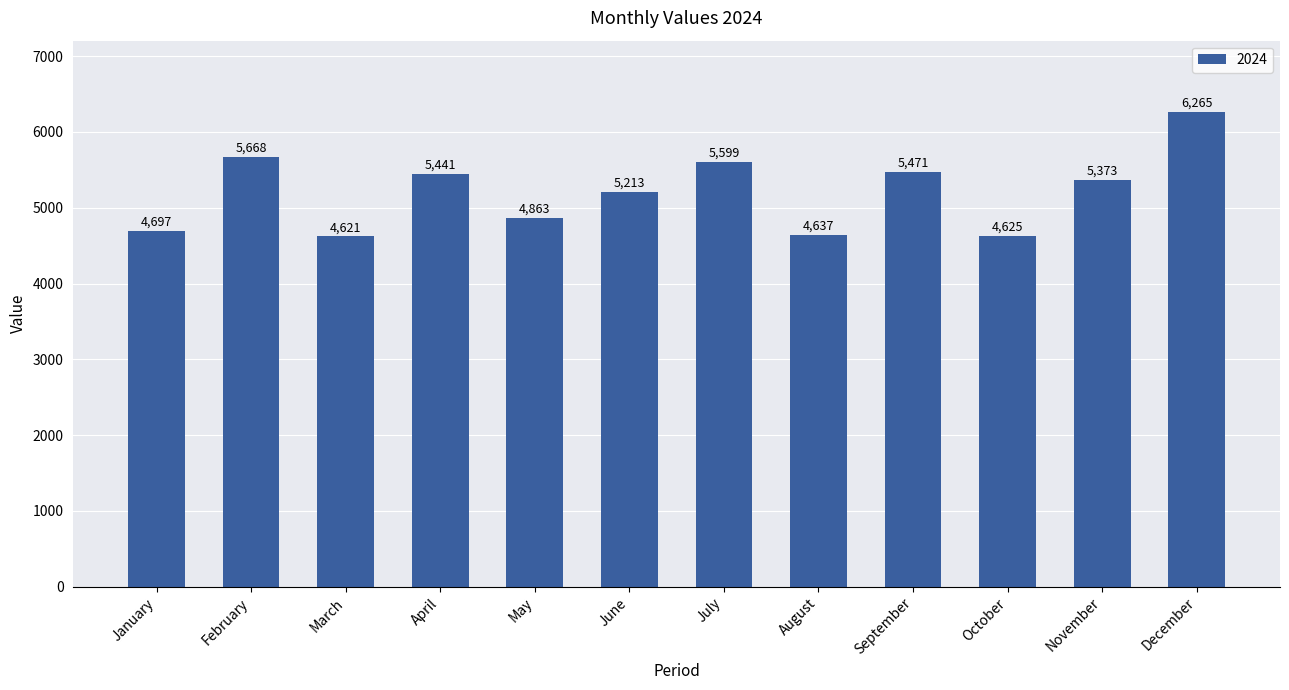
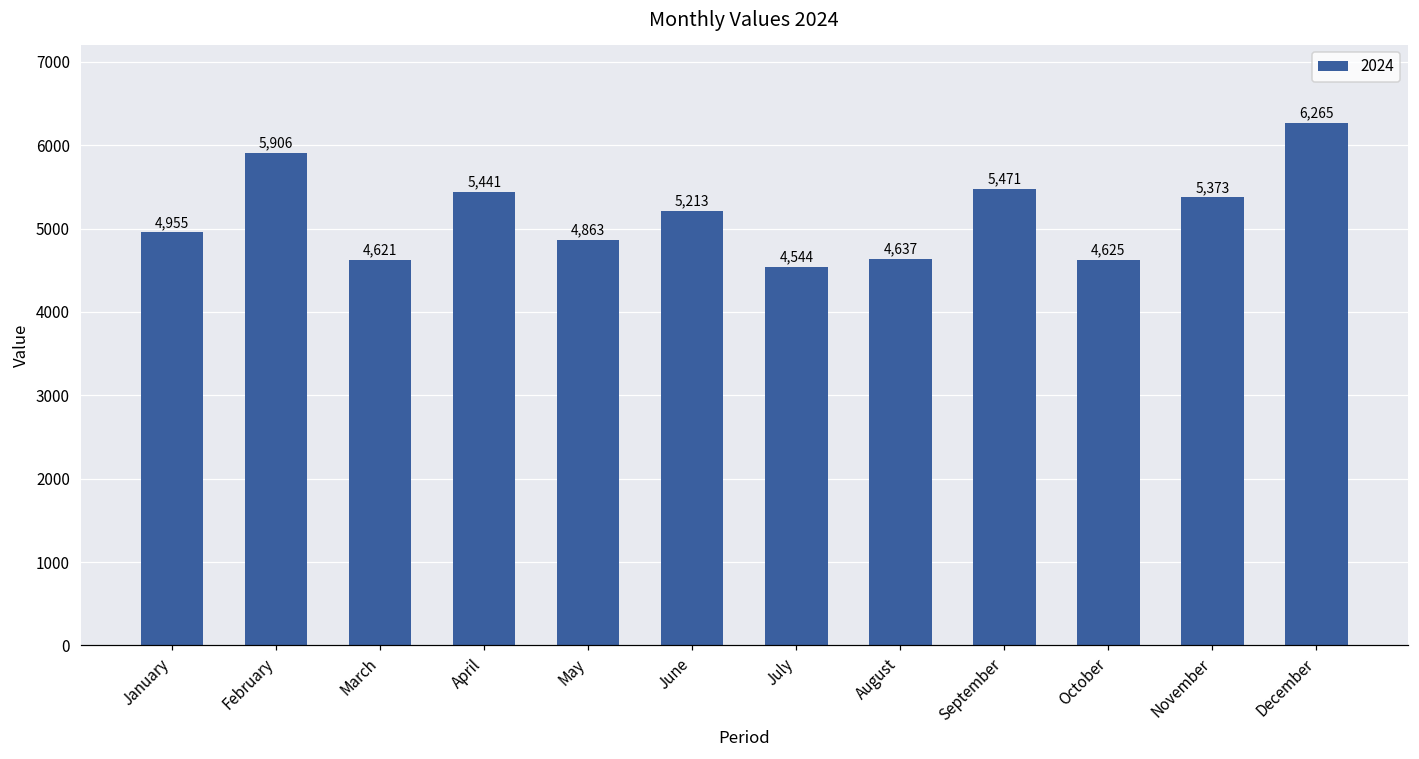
January: 4,697 -> 4,955
February: 5,668 -> 5,906
July: 5,599 -> 4,544
